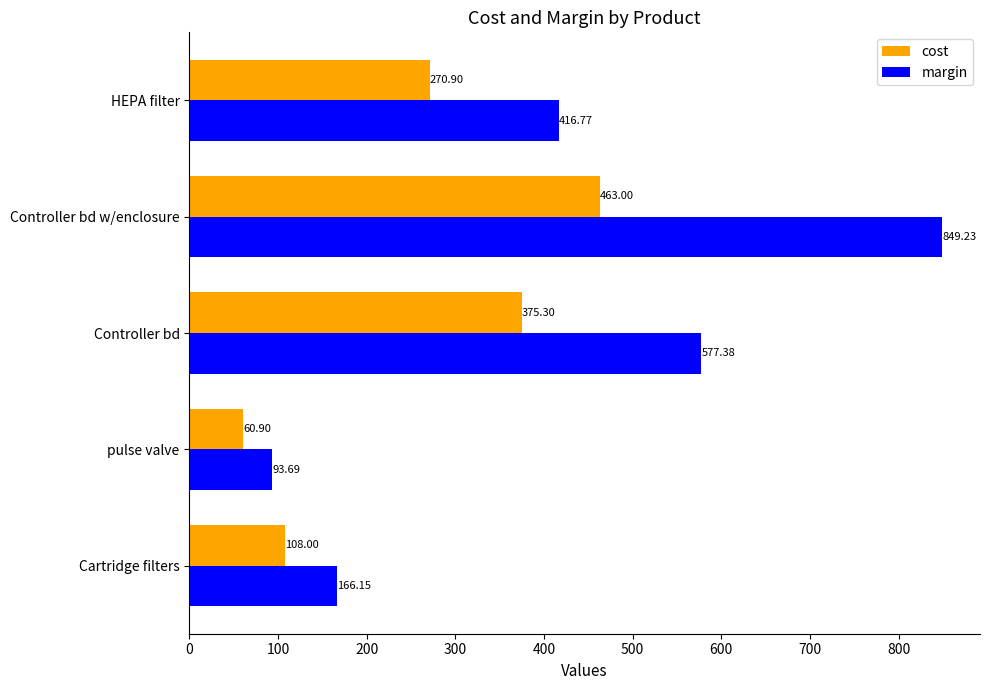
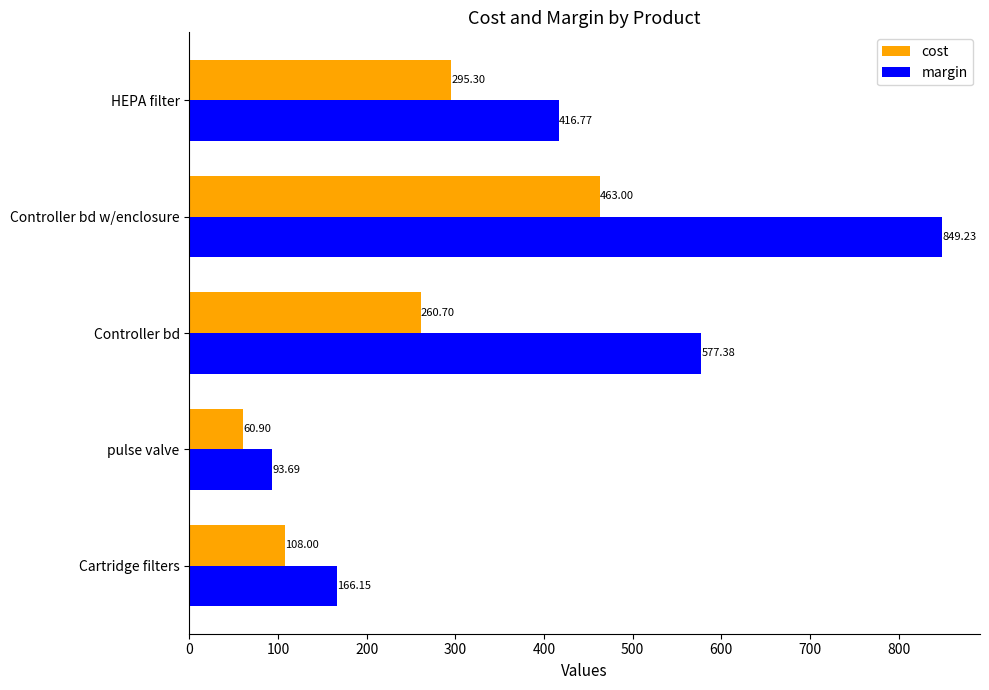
cost, HEPA filter: 270.90 -> 295.30
cost, Controller bd: 375.30 -> 260.70
